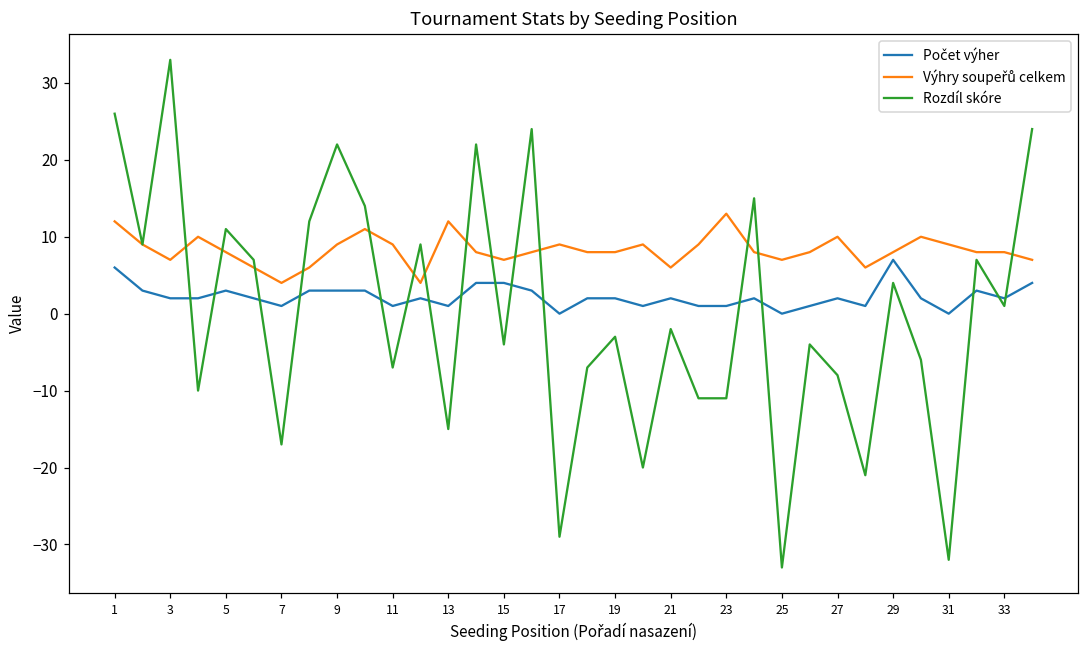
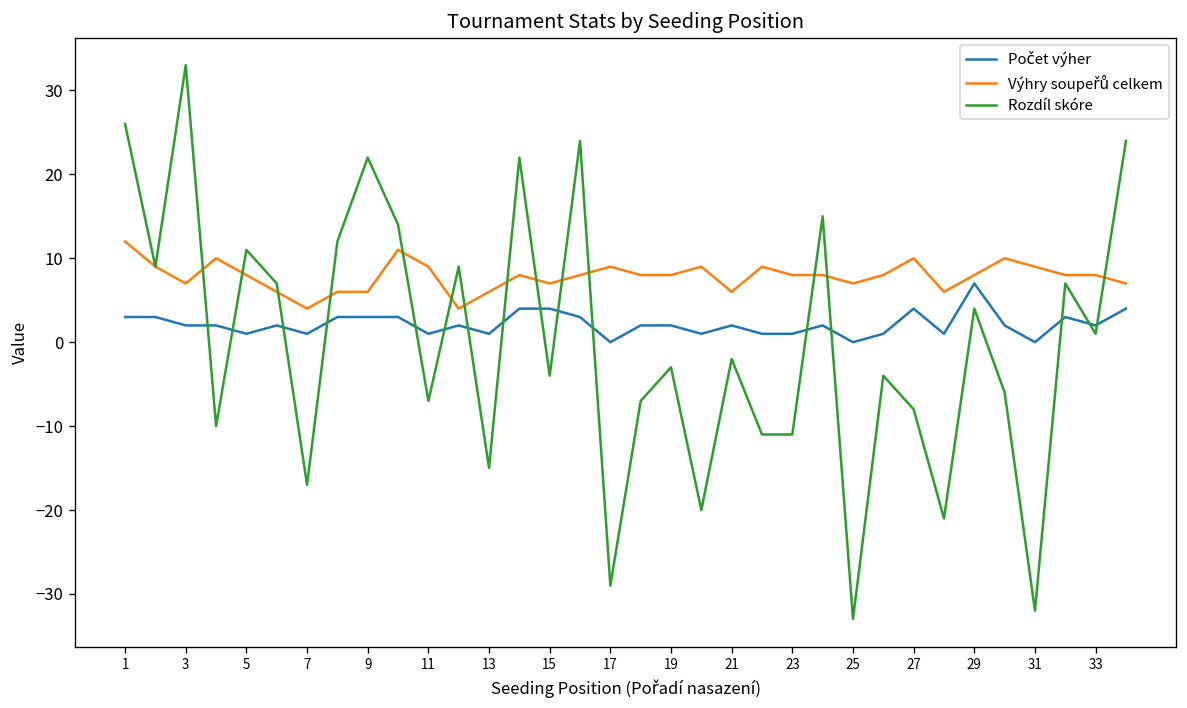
Počet výher, 1: 6 -> 3
Počet výher, 5: 3 -> 1
Výhry soupeřů celkem, 9: 9 -> 6
Výhry soupeřů celkem, 13: 12 -> 6
Výhry soupeřů celkem, 23: 13 -> 8
Počet výher, 27: 2 -> 4
